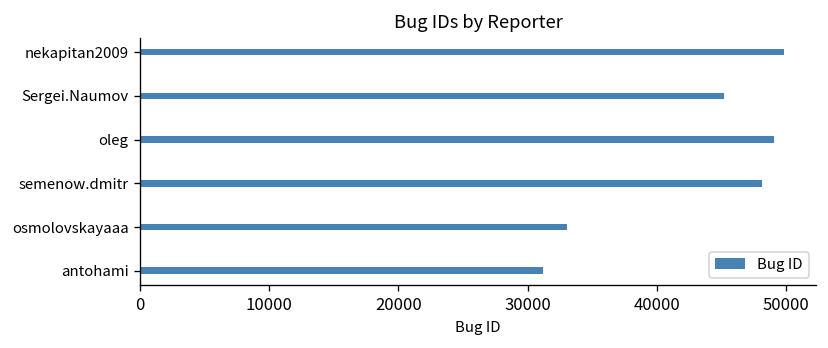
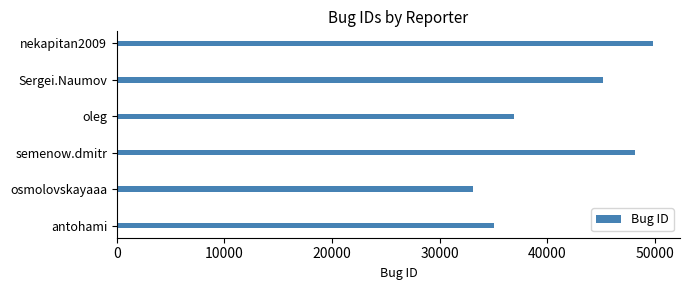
oleg: 49100 -> 36900
antohami: 31200 -> 35100
